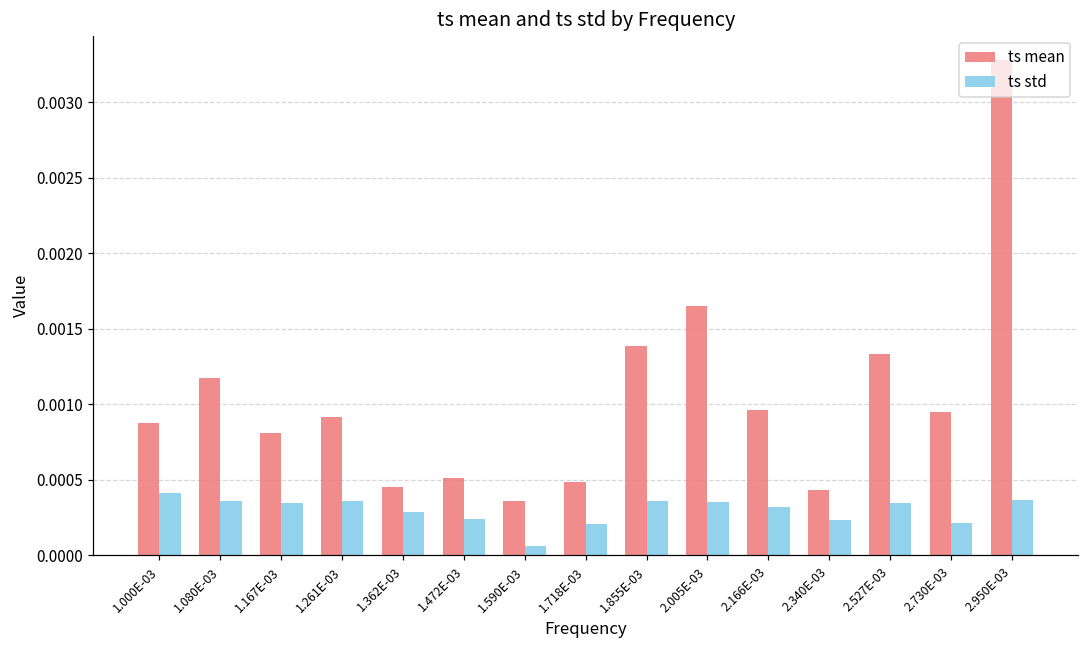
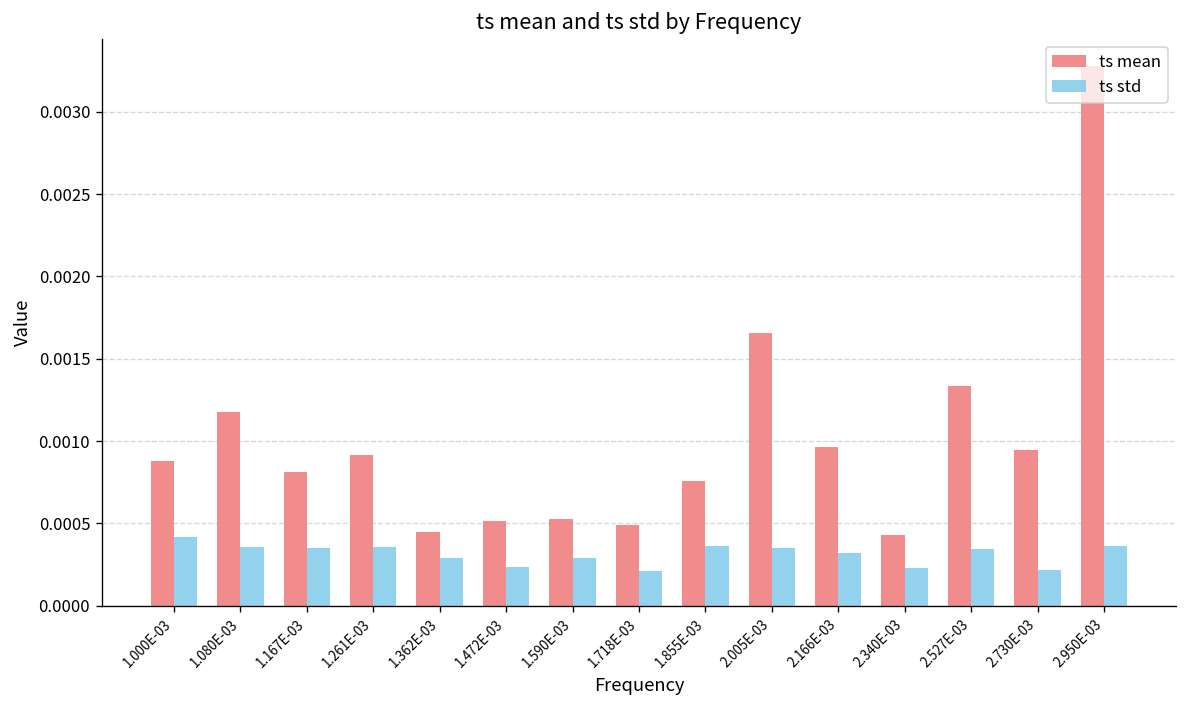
ts mean, 1.590E-03: 0.00036 -> 0.00053
ts std, 1.590E-03: 0.00006 -> 0.00029
ts mean, 1.855E-03: 0.00139 -> 0.00076
